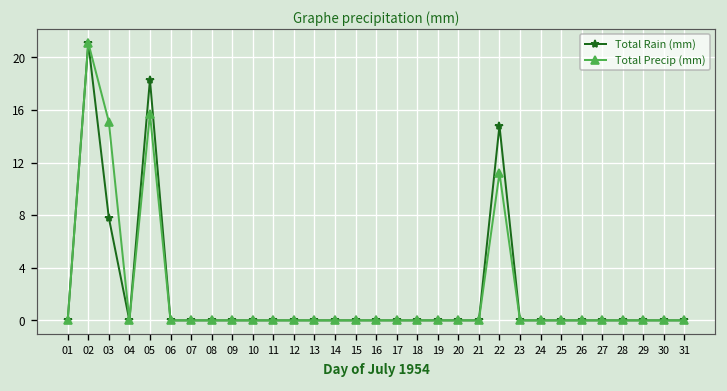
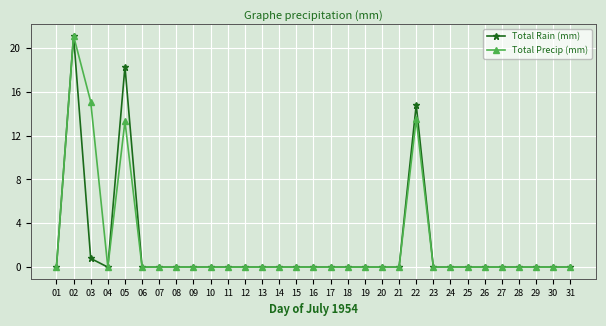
Total Rain (mm), 03: 7.8 -> 0.8
Total Precip (mm), 05: 15.7 -> 13.3
Total Precip (mm), 22: 11.2 -> 13.5
